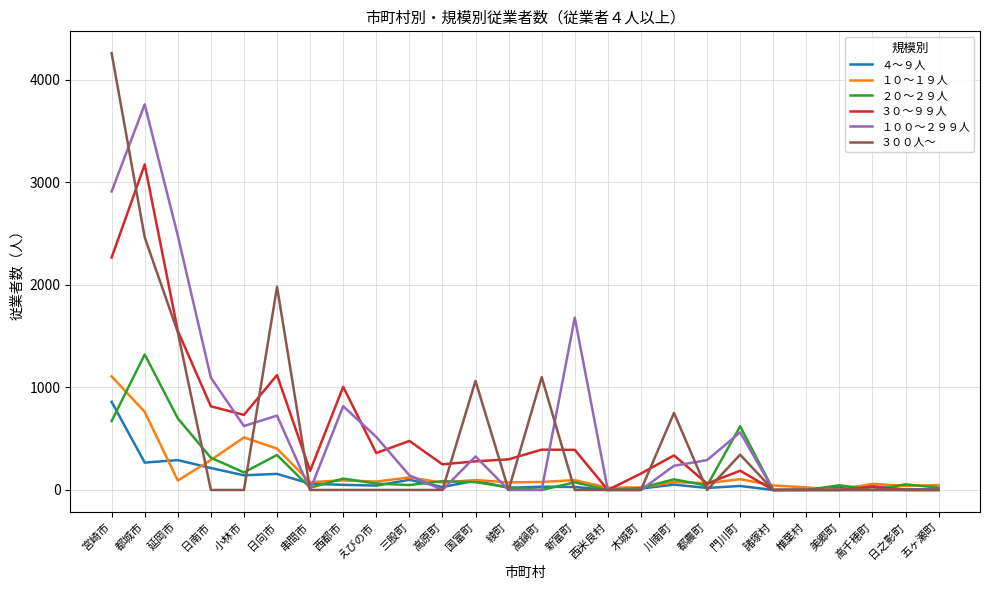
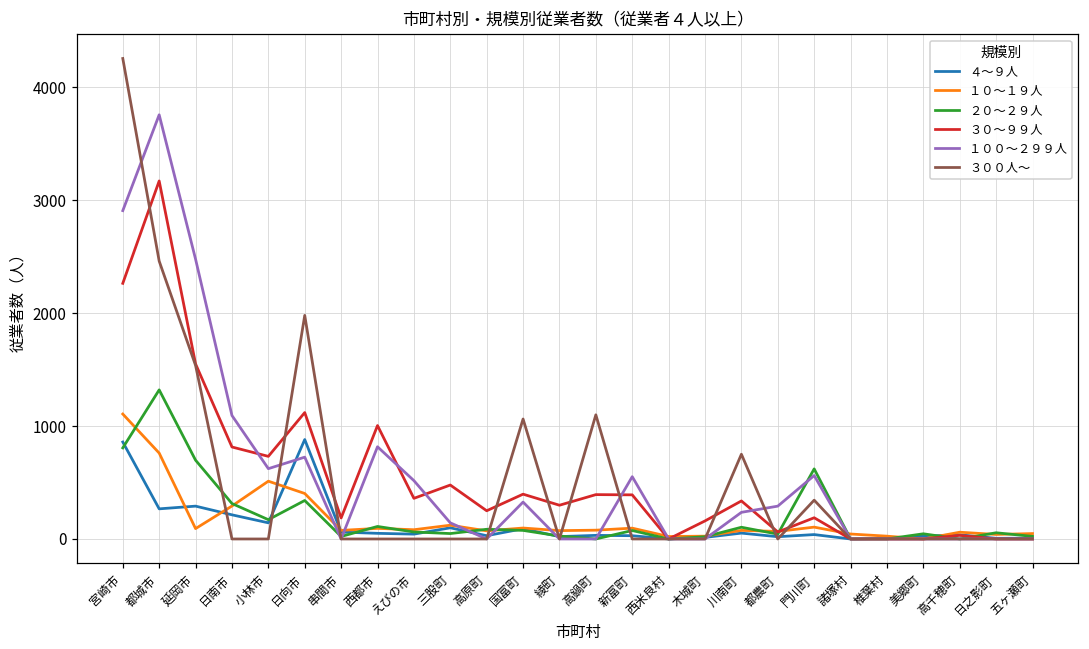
２０～２９人, 宮崎市: 670 -> 810
４～９人, 日向市: 160 -> 880
３０～９９人, 国富町: 280 -> 400
１００～２９９人, 新富町: 1680 -> 550
